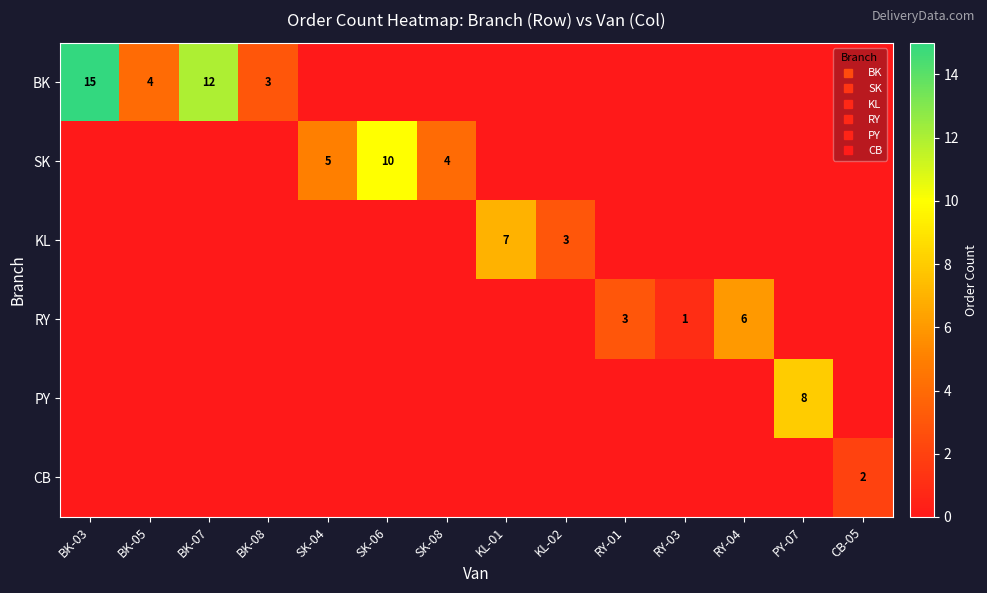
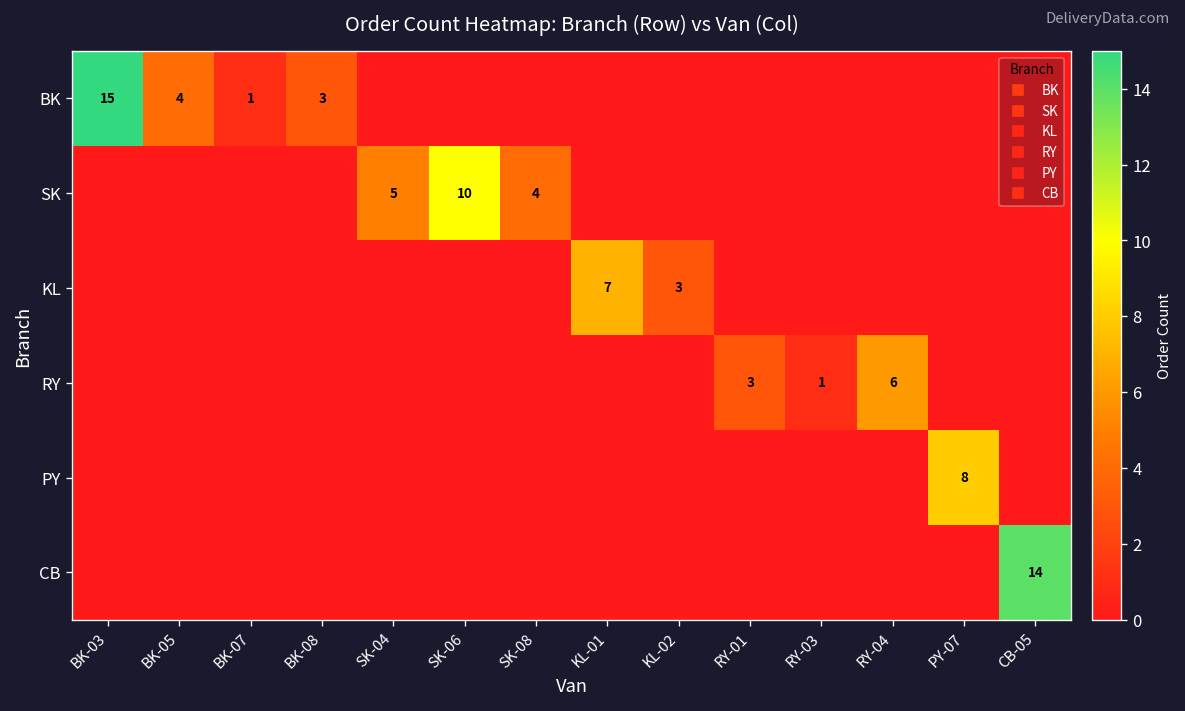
BK, BK-07: 12 -> 1
CB, CB-05: 2 -> 14
